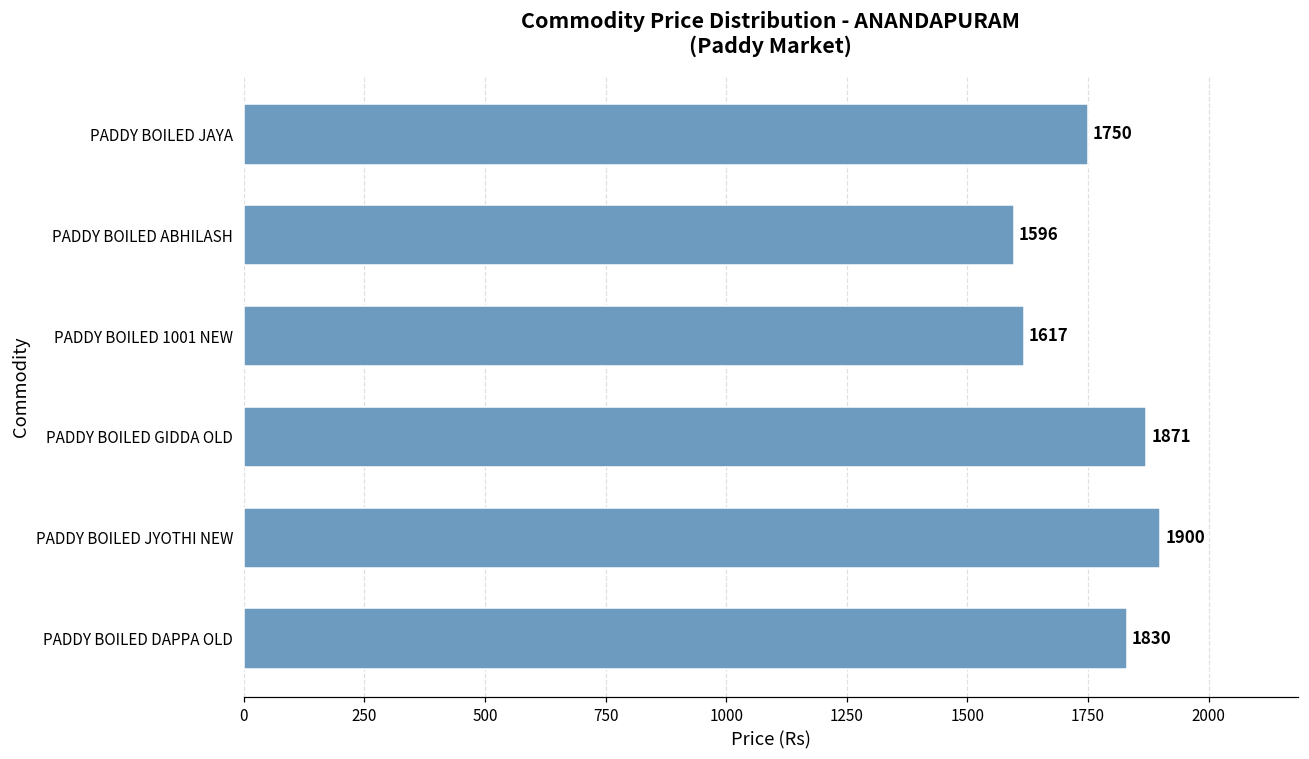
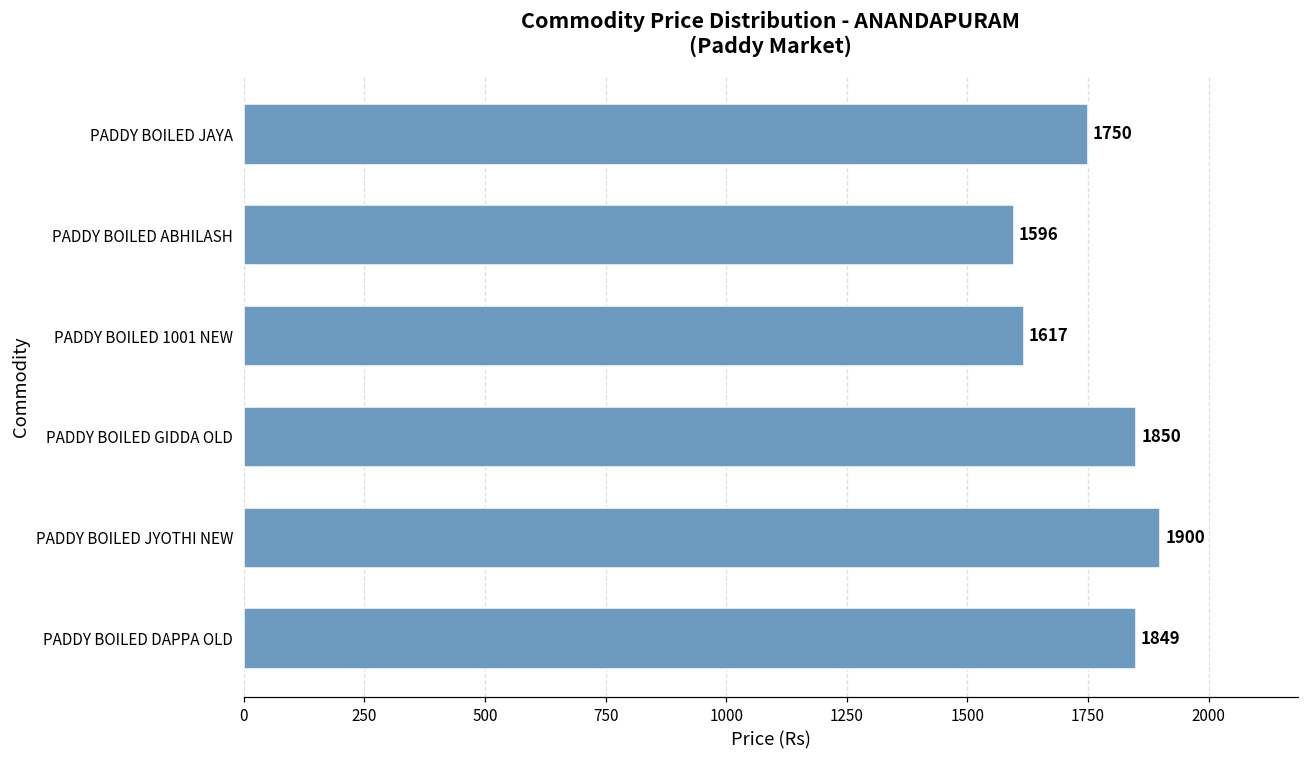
PADDY BOILED GIDDA OLD: 1871 -> 1850
PADDY BOILED DAPPA OLD: 1830 -> 1849
